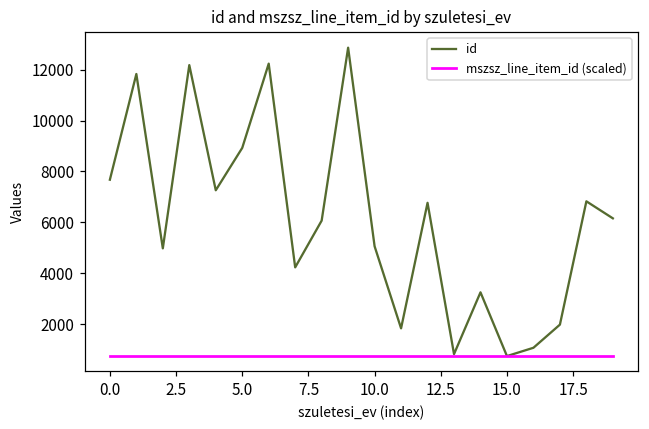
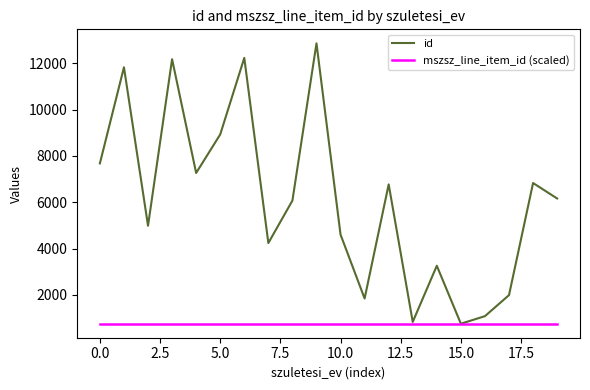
id, 10.0: 5100 -> 4600
